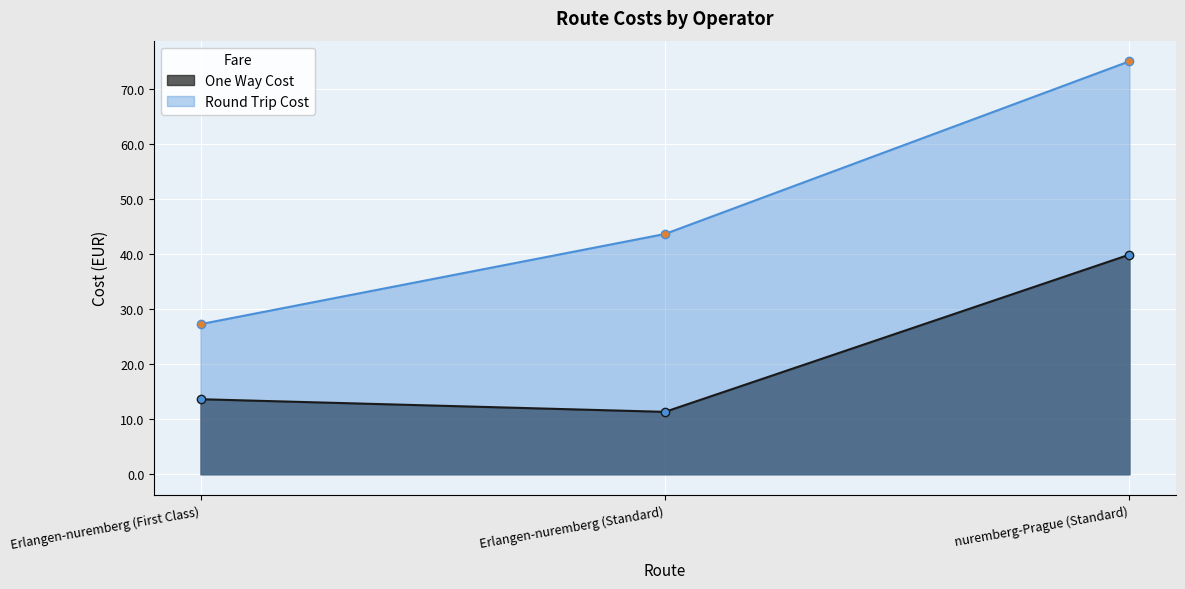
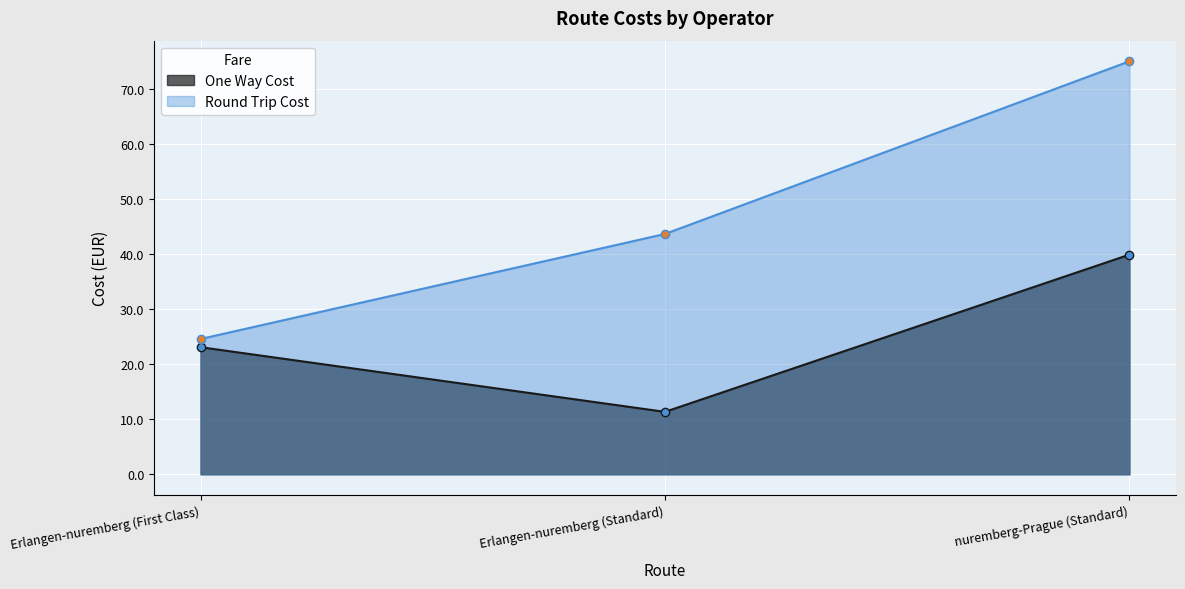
One Way Cost, Erlangen-nuremberg (First Class): 14 -> 23
Round Trip Cost, Erlangen-nuremberg (First Class): 27 -> 25
